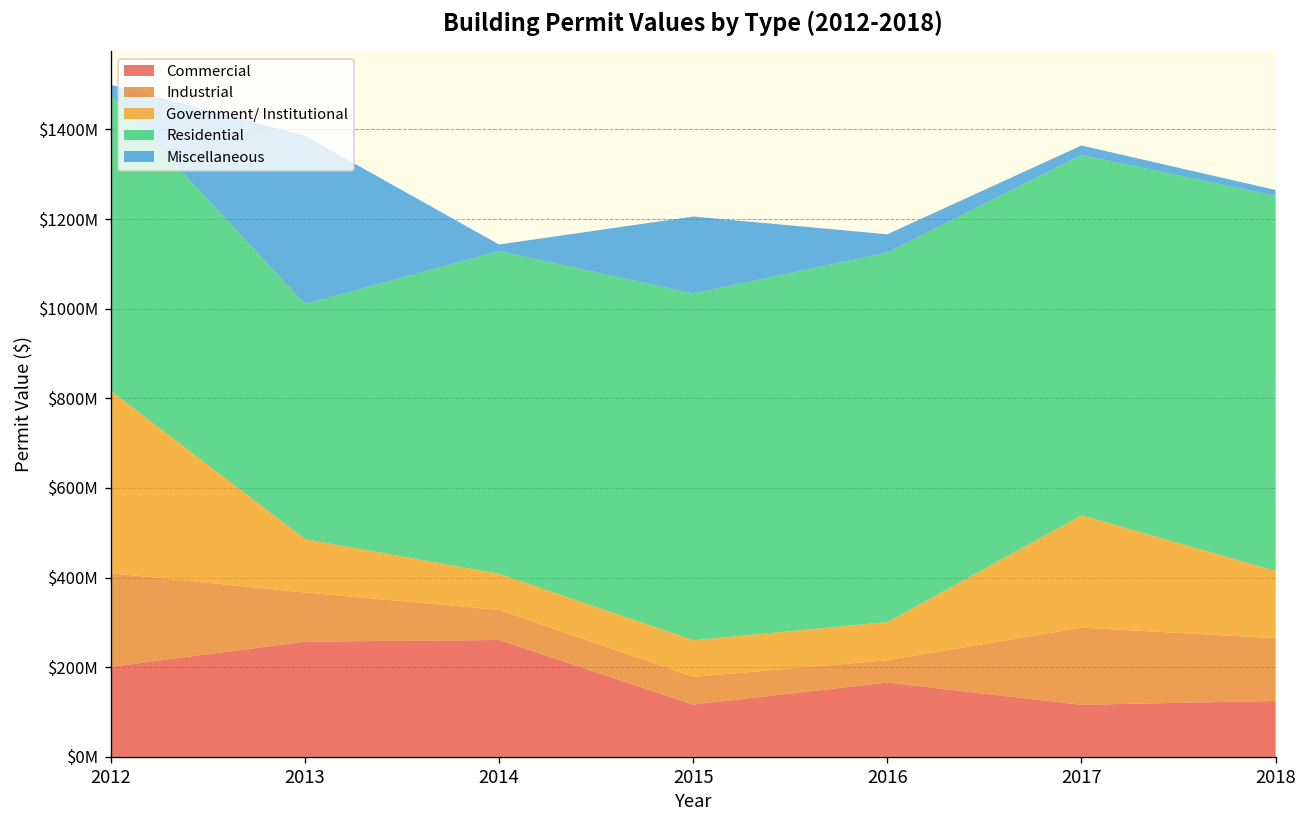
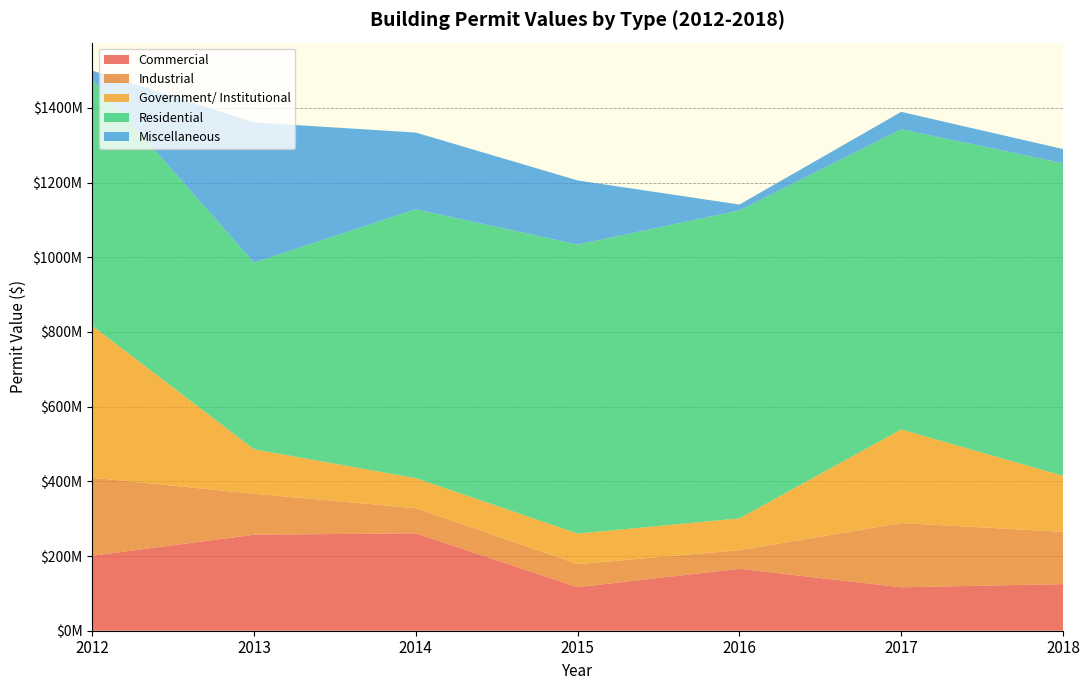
Residential, 2013: $520000000 -> $500000000
Miscellaneous, 2014: $10000000 -> $210000000
Miscellaneous, 2016: $40000000 -> $20000000
Miscellaneous, 2017: $20000000 -> $50000000
Miscellaneous, 2018: $10000000 -> $40000000
